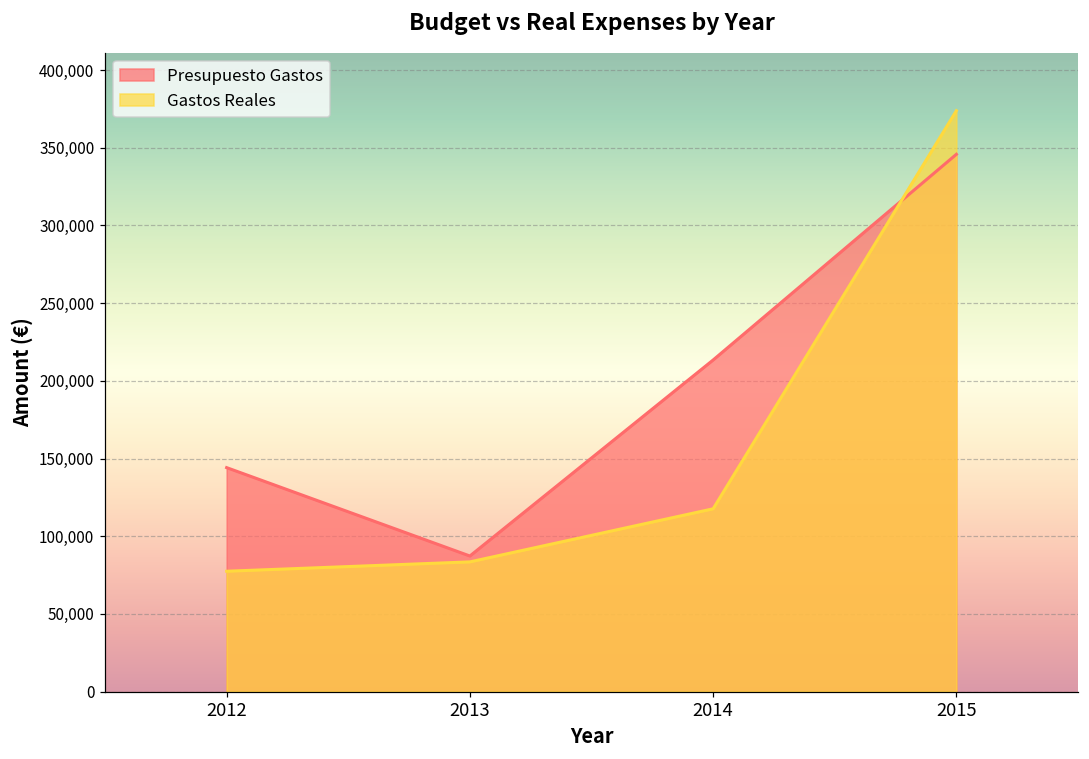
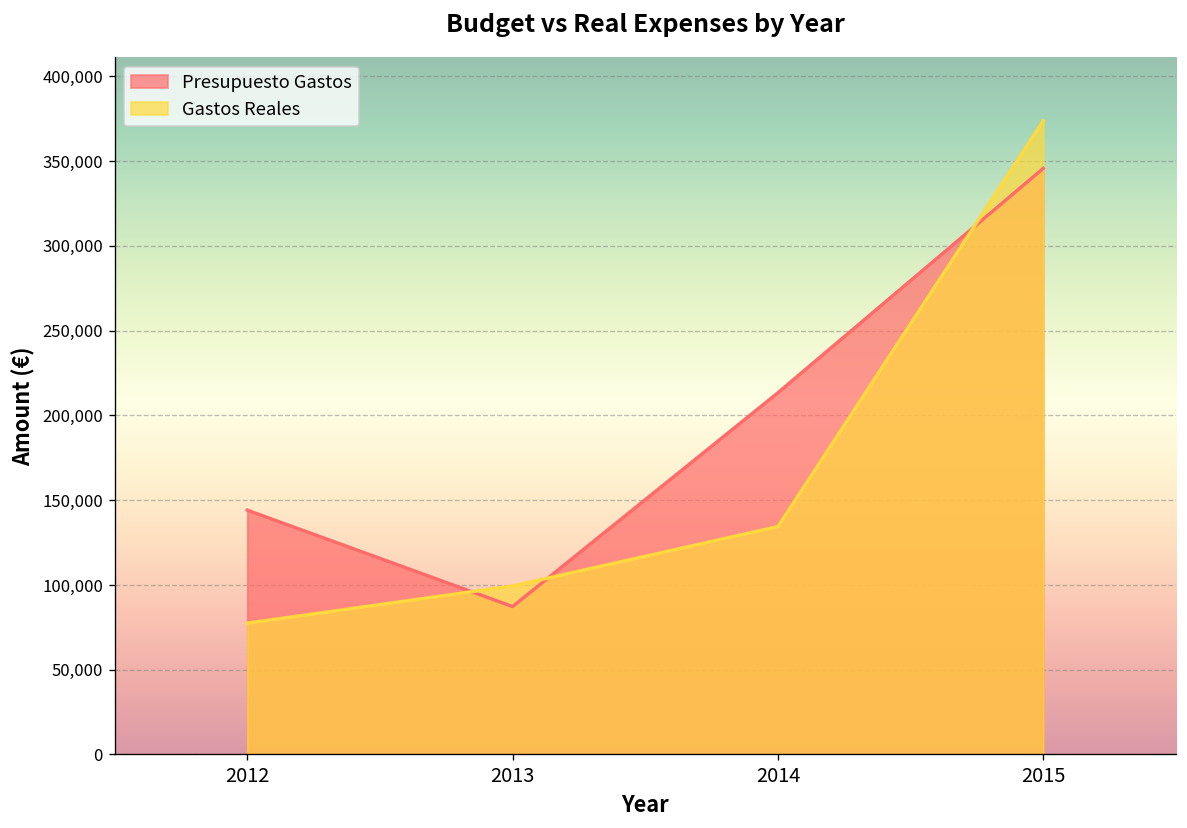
Gastos Reales, 2013: 83,000 -> 99,000
Gastos Reales, 2014: 118,000 -> 134,000
